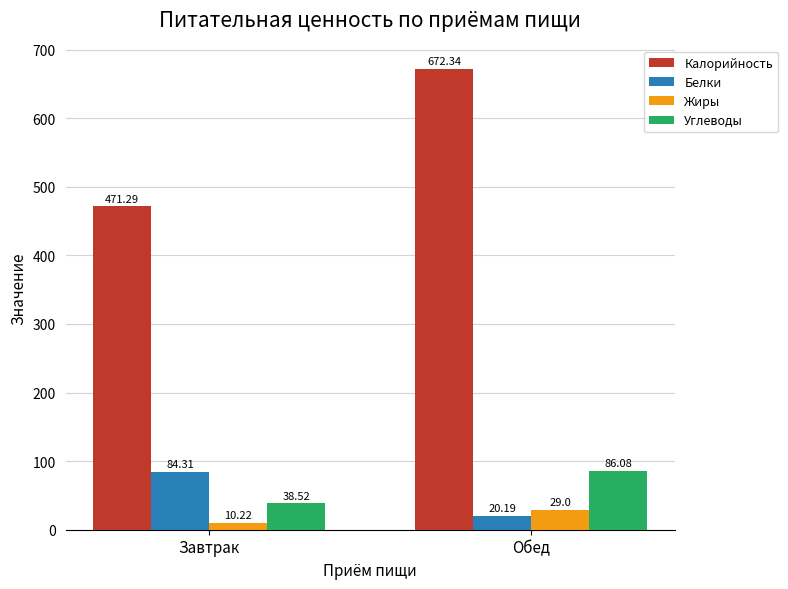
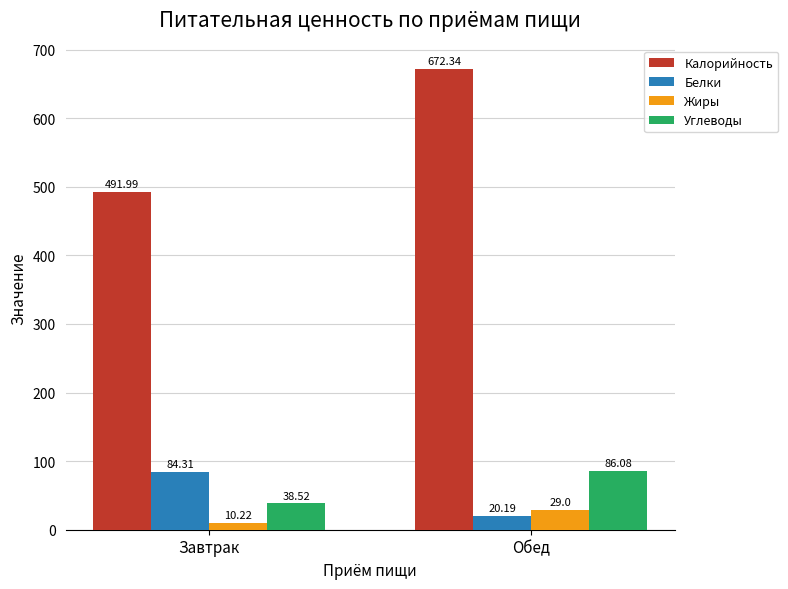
Калорийность, Завтрак: 471.29 -> 491.99
